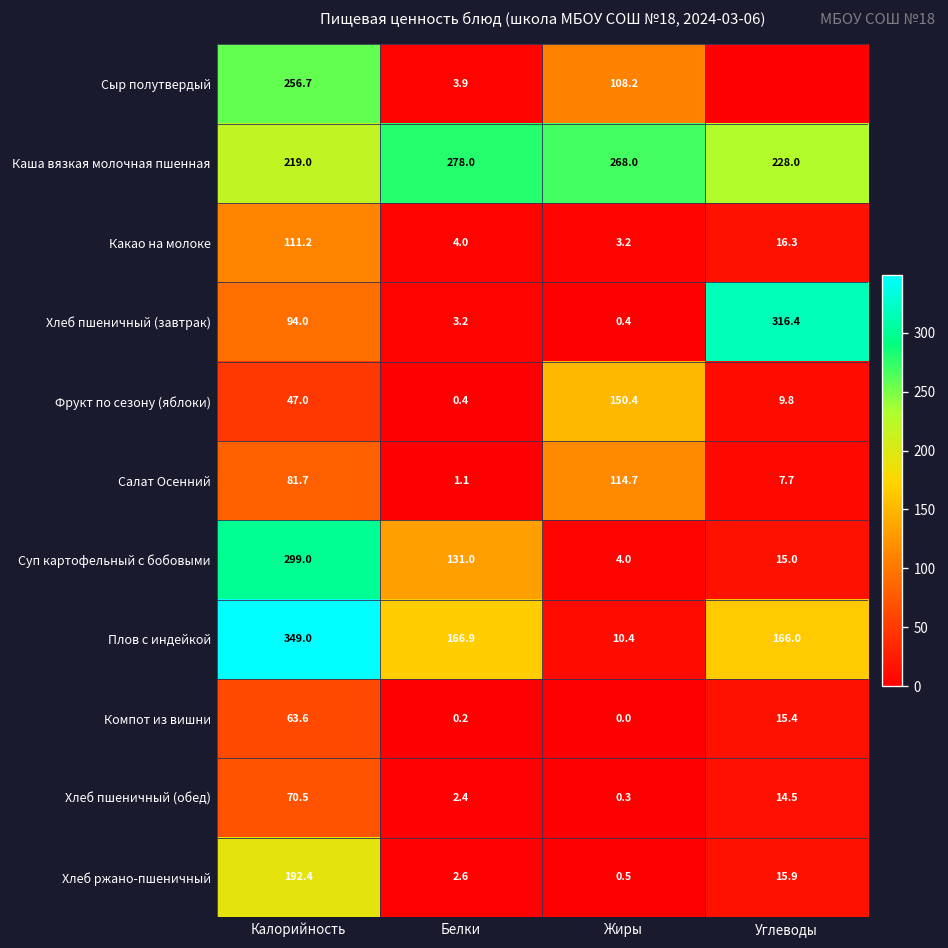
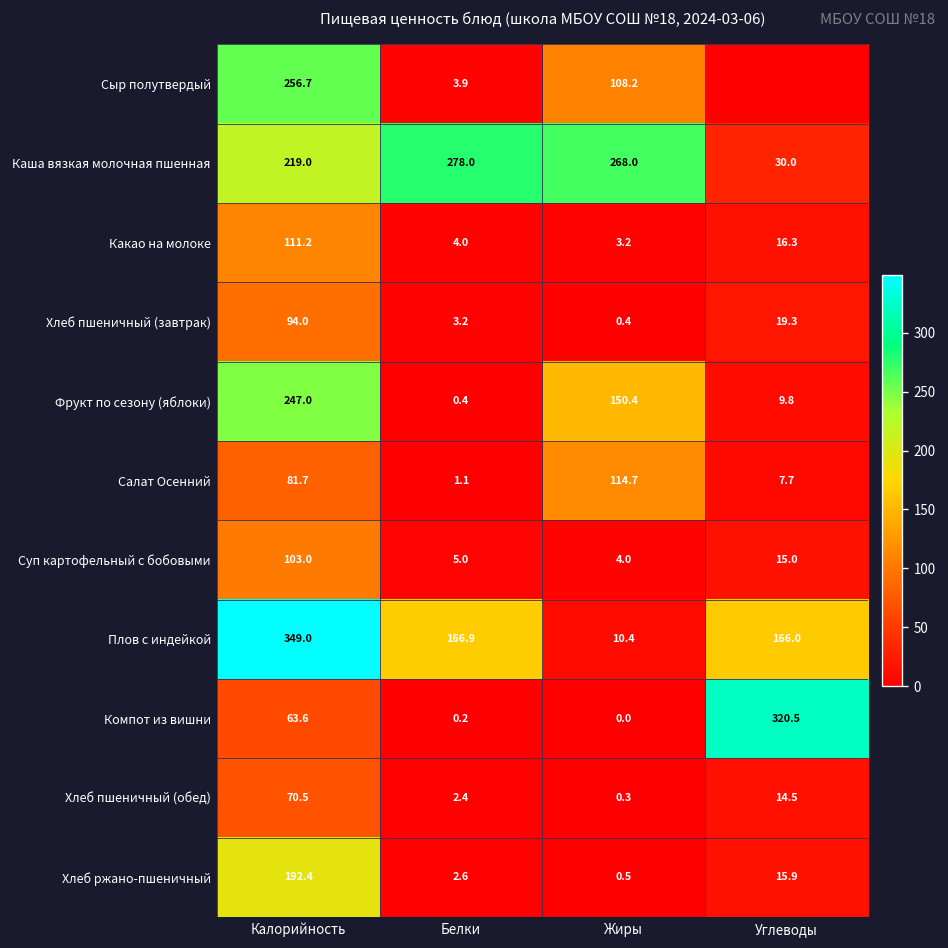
Каша вязкая молочная пшенная, Углеводы: 228.0 -> 30.0
Хлеб пшеничный (завтрак), Углеводы: 316.4 -> 19.3
Фрукт по сезону (яблоки), Калорийность: 47.0 -> 247.0
Суп картофельный с бобовыми, Калорийность: 299.0 -> 103.0
Суп картофельный с бобовыми, Белки: 131.0 -> 5.0
Компот из вишни, Углеводы: 15.4 -> 320.5
